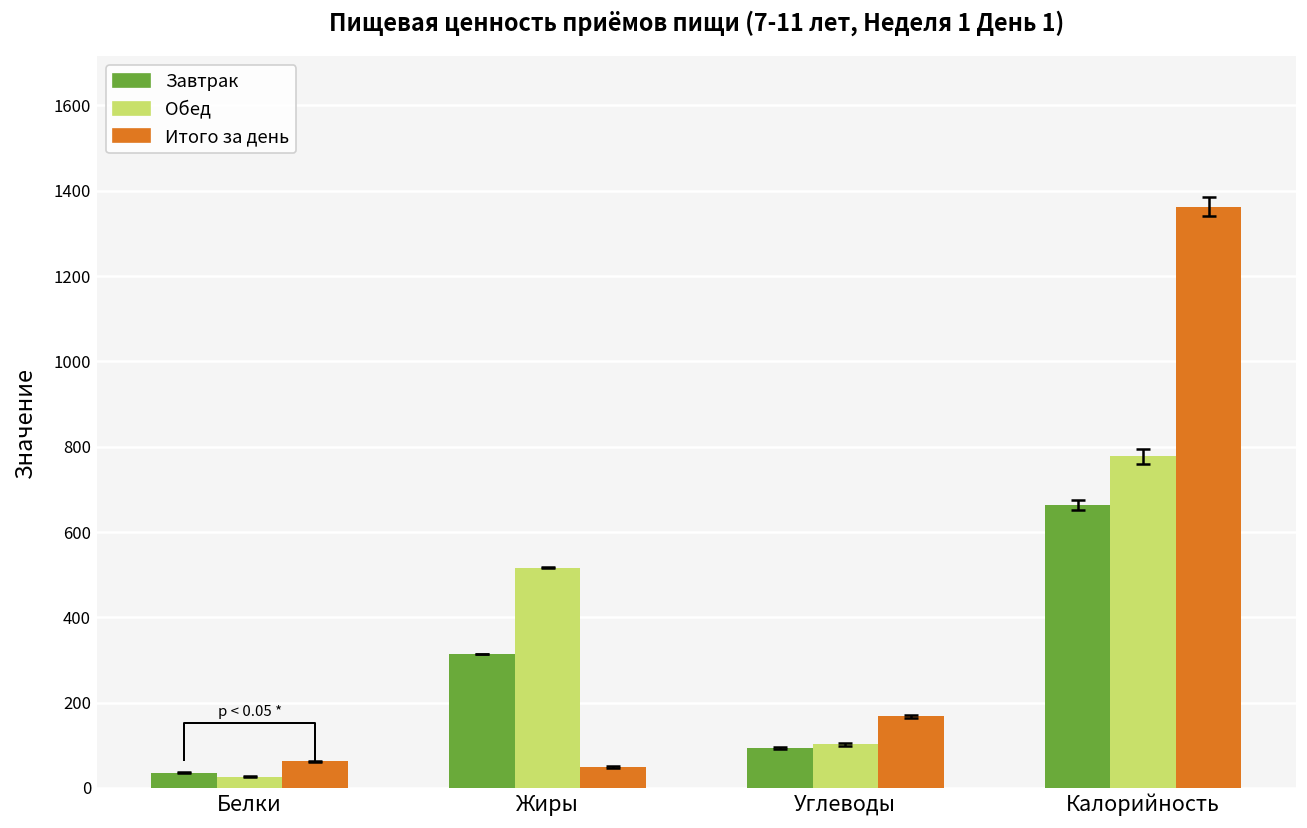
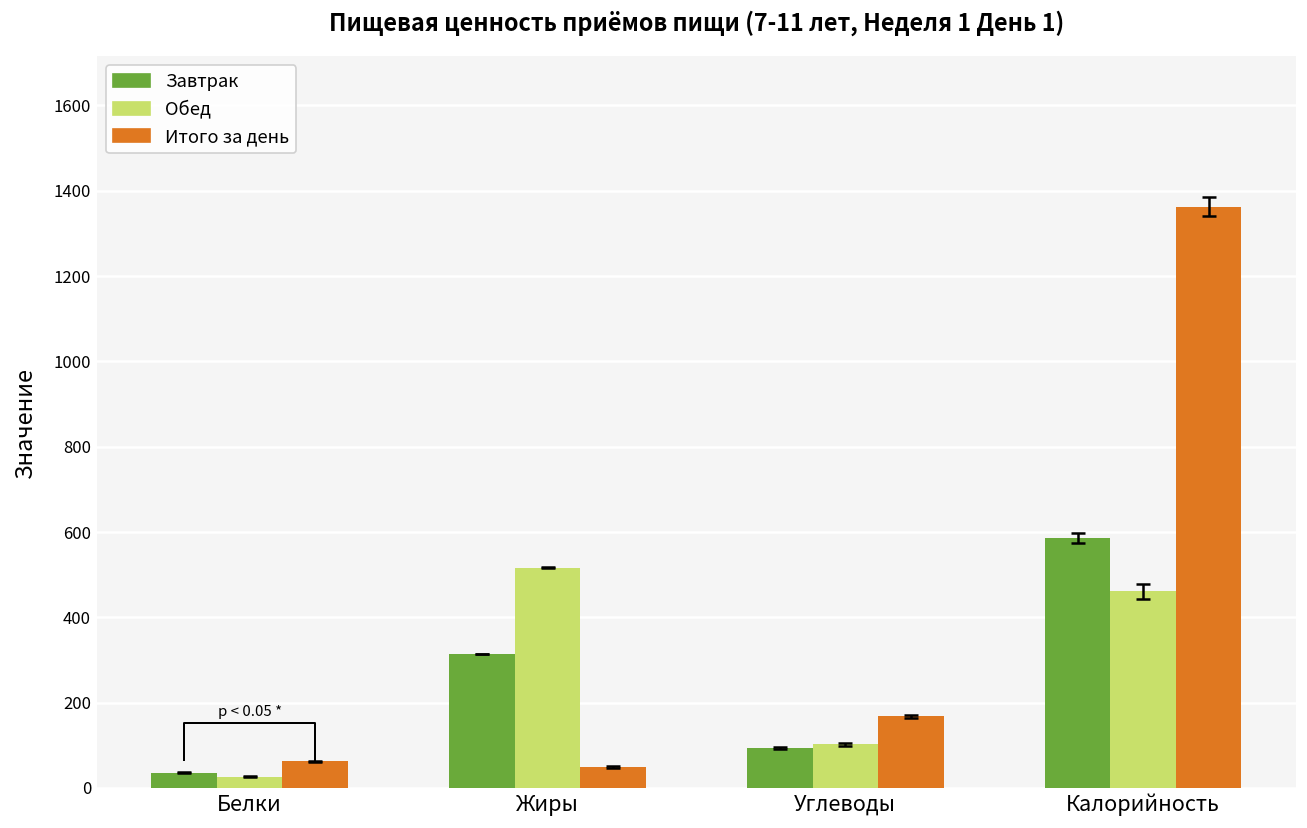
Завтрак, Калорийность: 660 -> 590
Обед, Калорийность: 780 -> 460
